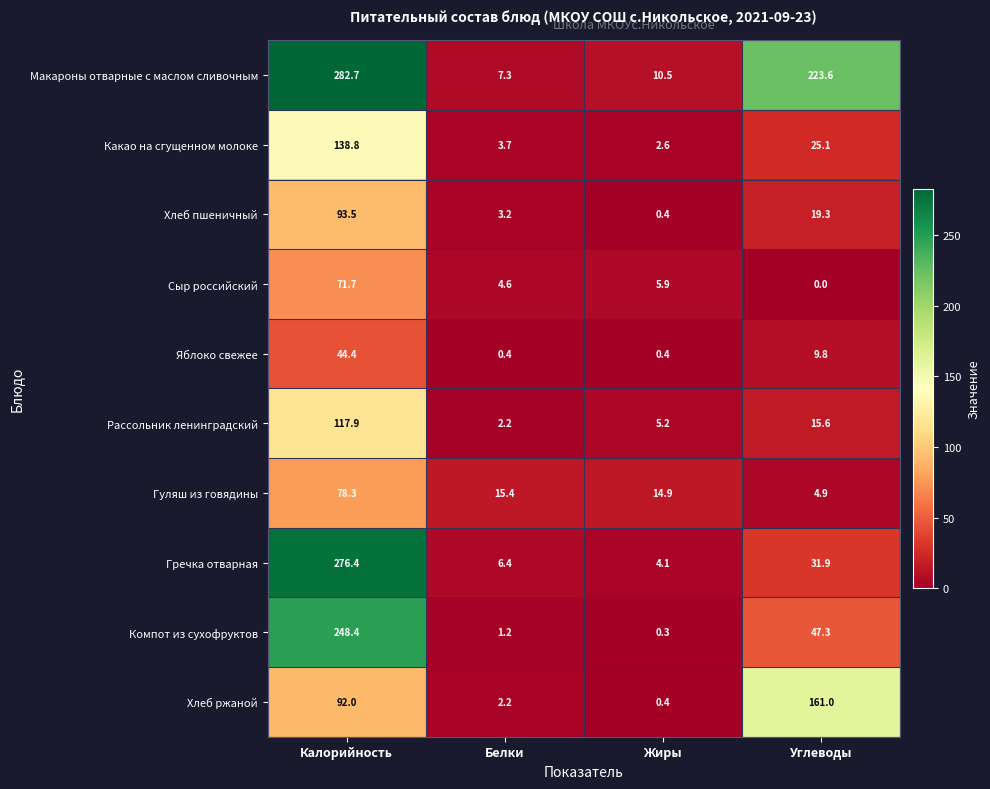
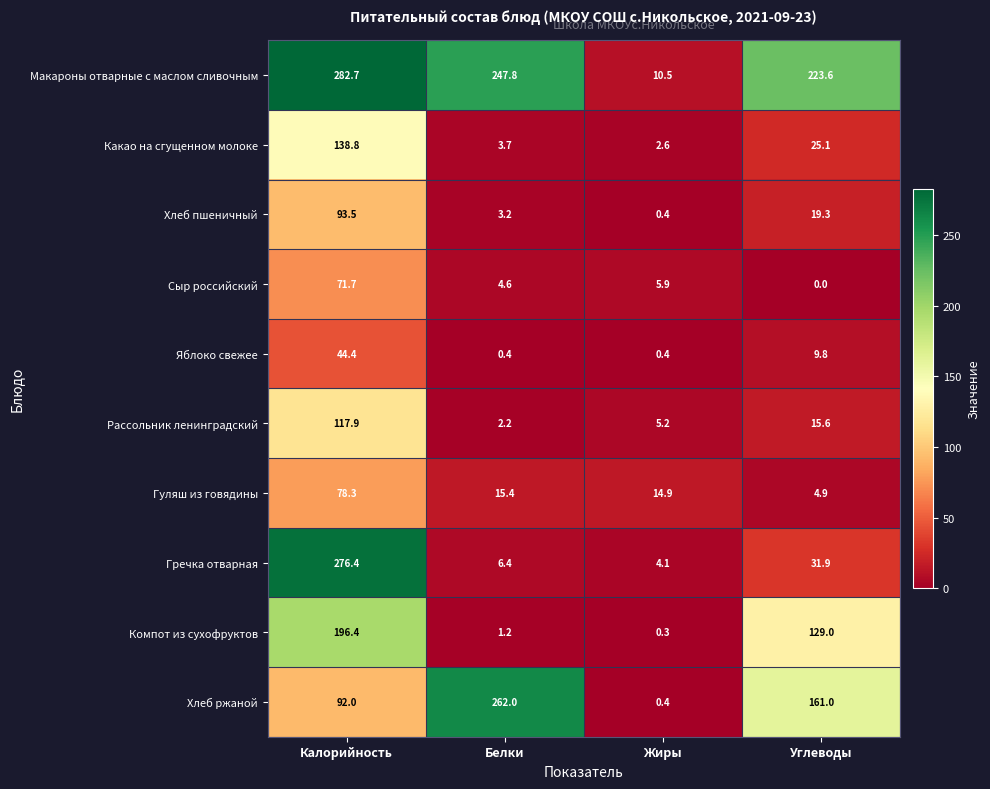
Макароны отварные с маслом сливочным, Белки: 7.3 -> 247.8
Компот из сухофруктов, Калорийность: 248.4 -> 196.4
Компот из сухофруктов, Углеводы: 47.3 -> 129.0
Хлеб ржаной, Белки: 2.2 -> 262.0
